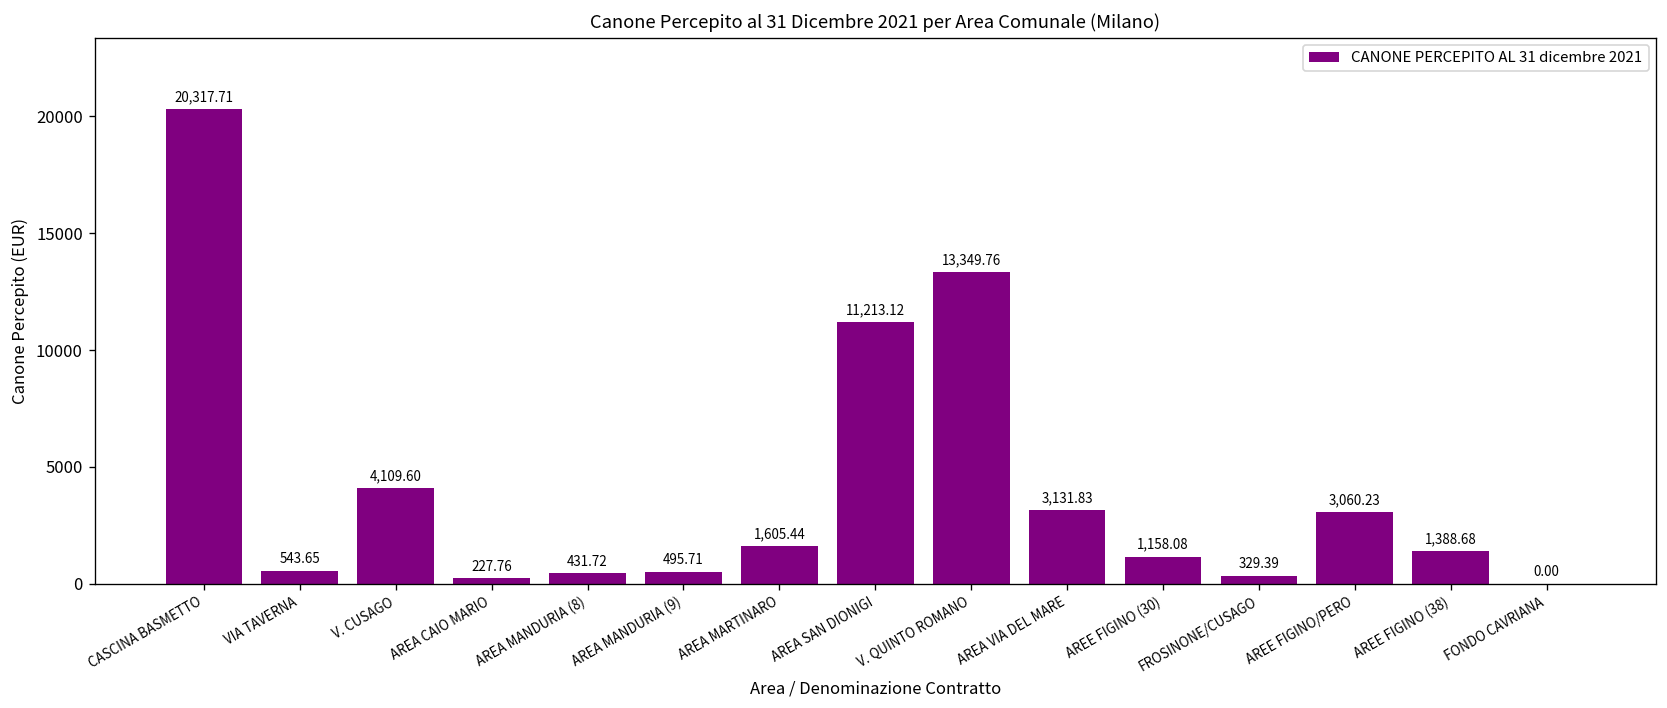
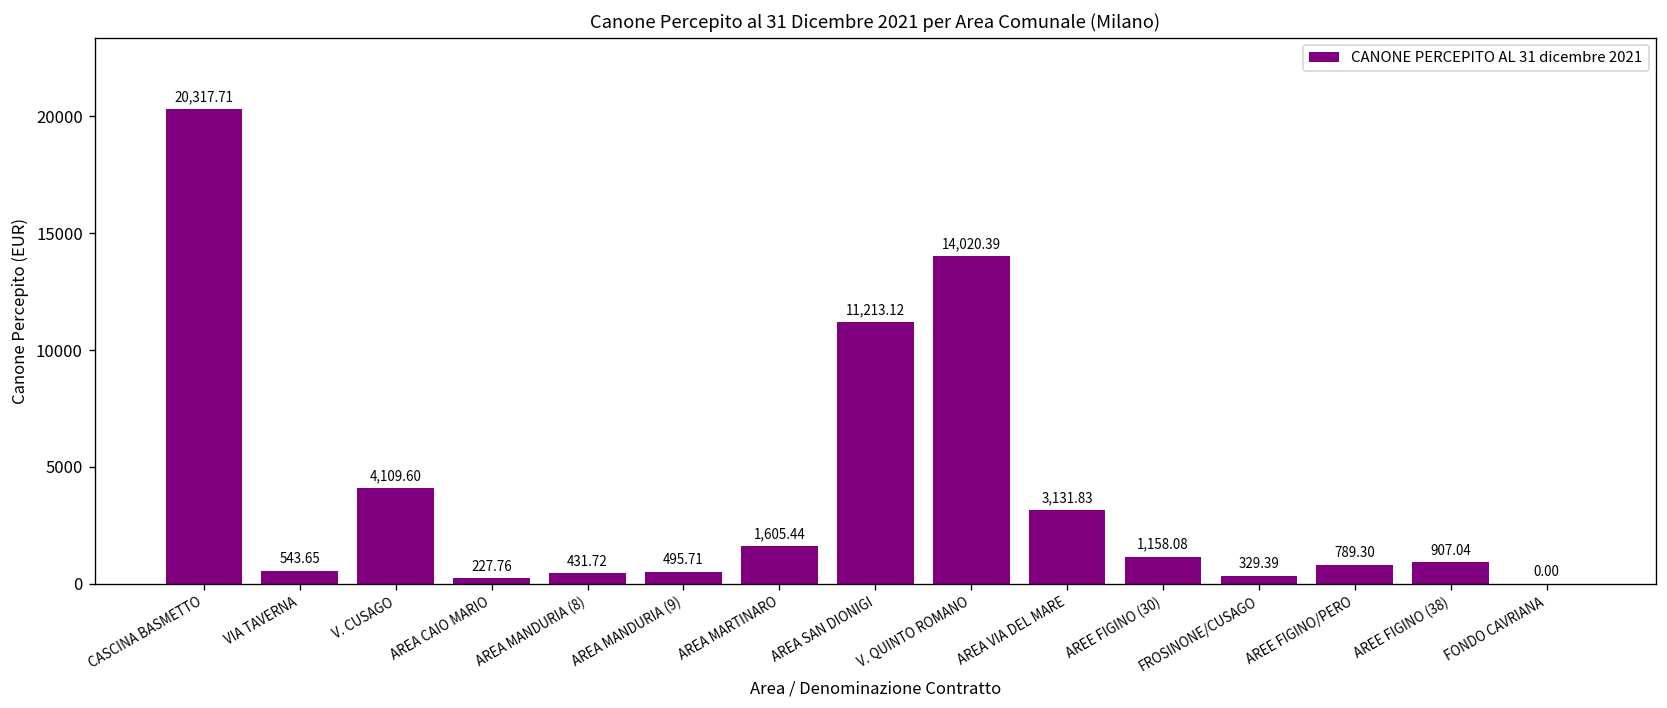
V. QUINTO ROMANO: 13,349.76 -> 14,020.39
AREE FIGINO/PERO: 3,060.23 -> 789.30
AREE FIGINO (38): 1,388.68 -> 907.04
